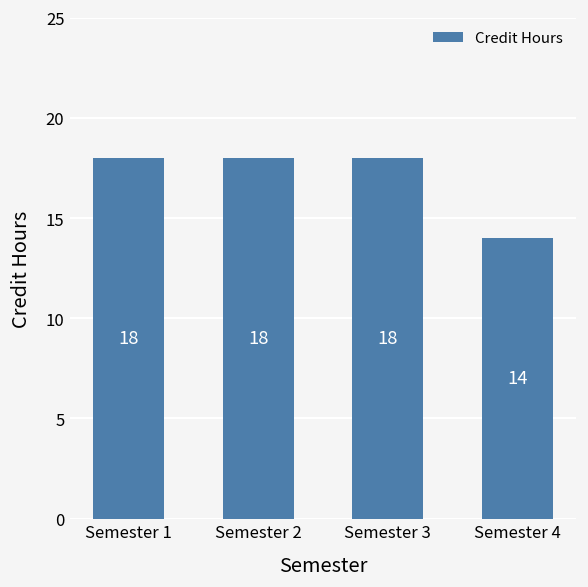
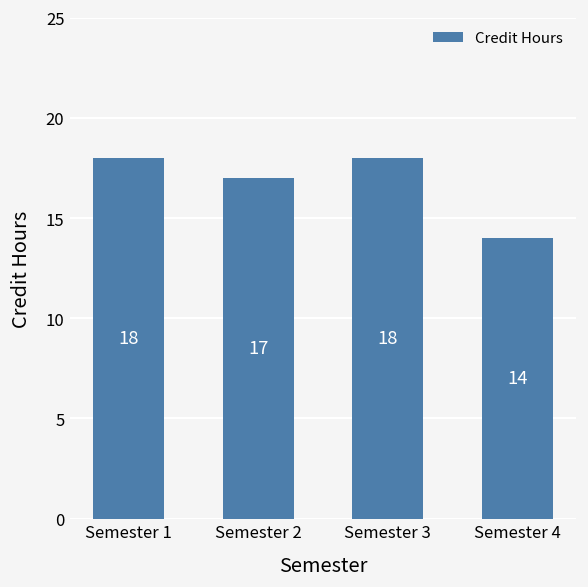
Semester 2: 18 -> 17
